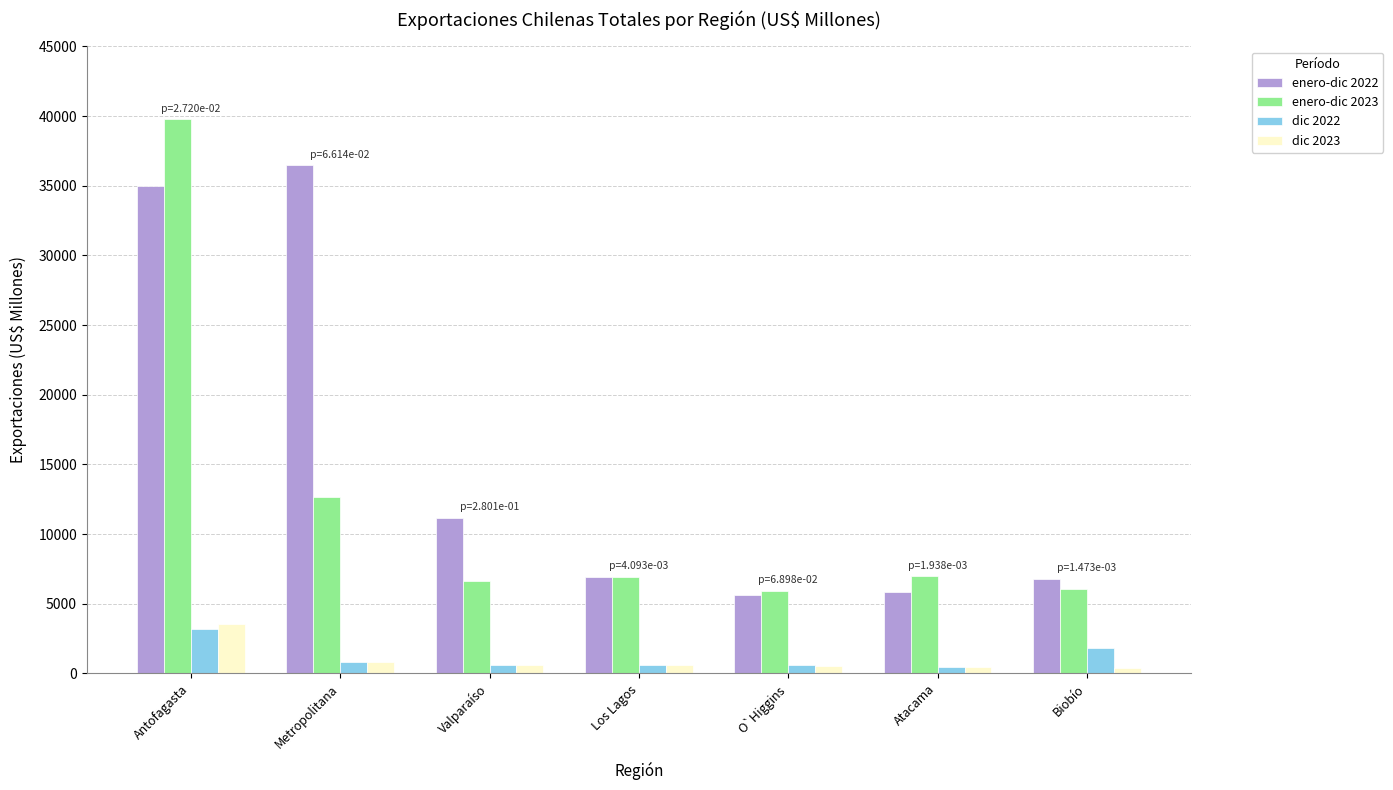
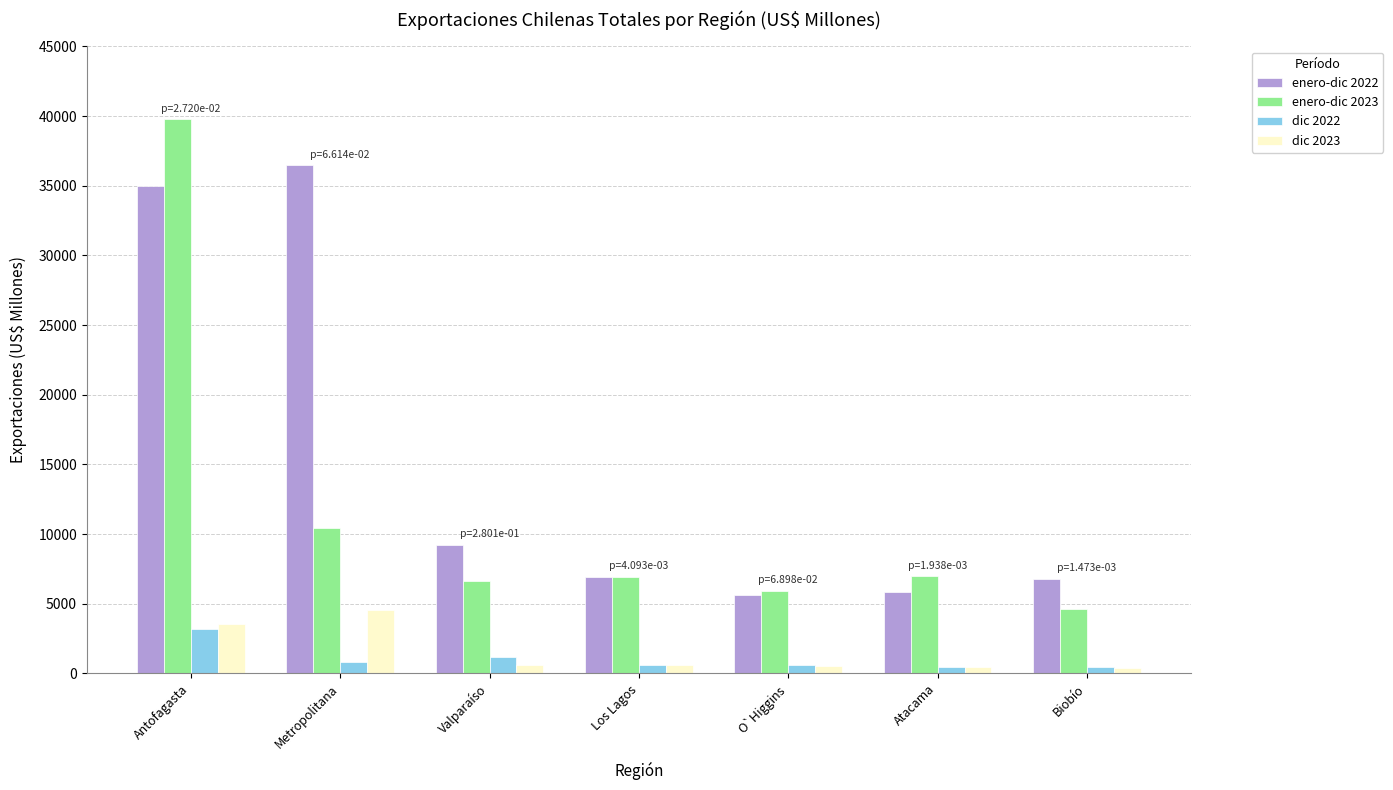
enero-dic 2023, Metropolitana: 12600 -> 10400
dic 2023, Metropolitana: 800 -> 4600
enero-dic 2022, Valparaíso: 11200 -> 9200
dic 2022, Valparaíso: 600 -> 1200
enero-dic 2023, Biobío: 6100 -> 4700
dic 2022, Biobío: 1800 -> 400
